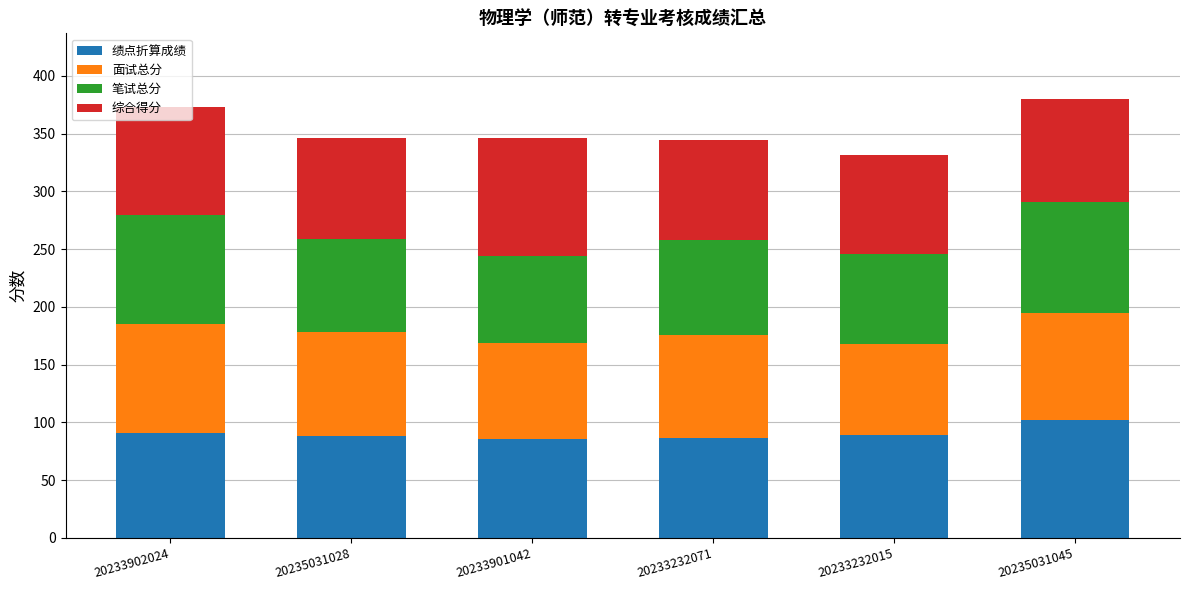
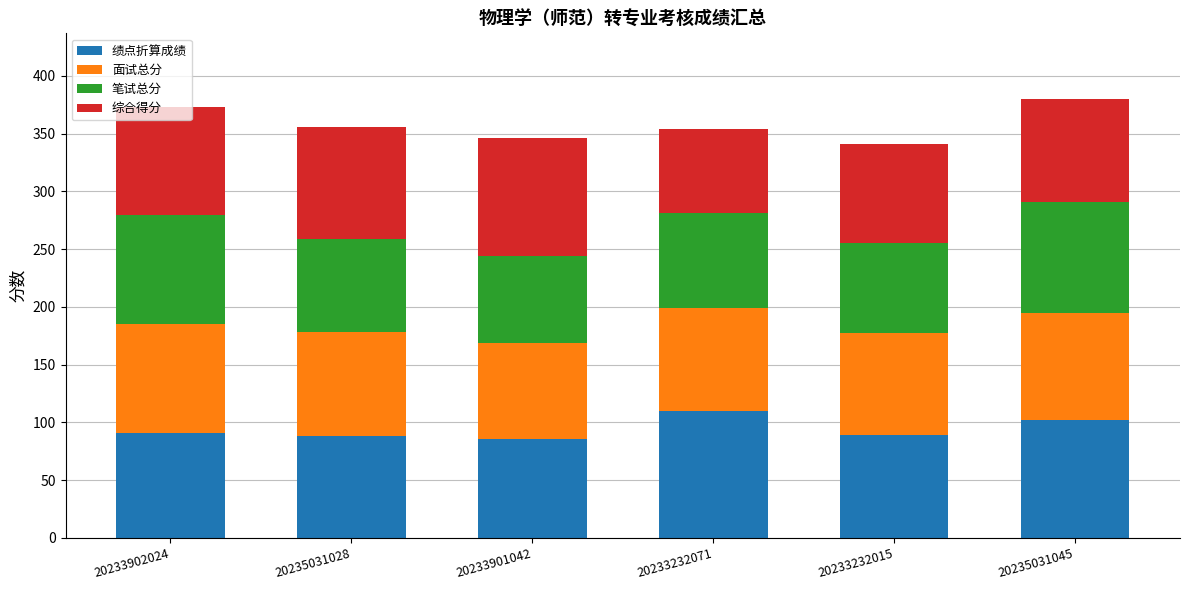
综合得分, 20235031028: 87 -> 97
绩点折算成绩, 20233232071: 87 -> 110
综合得分, 20233232071: 87 -> 73
面试总分, 20233232015: 79 -> 88
